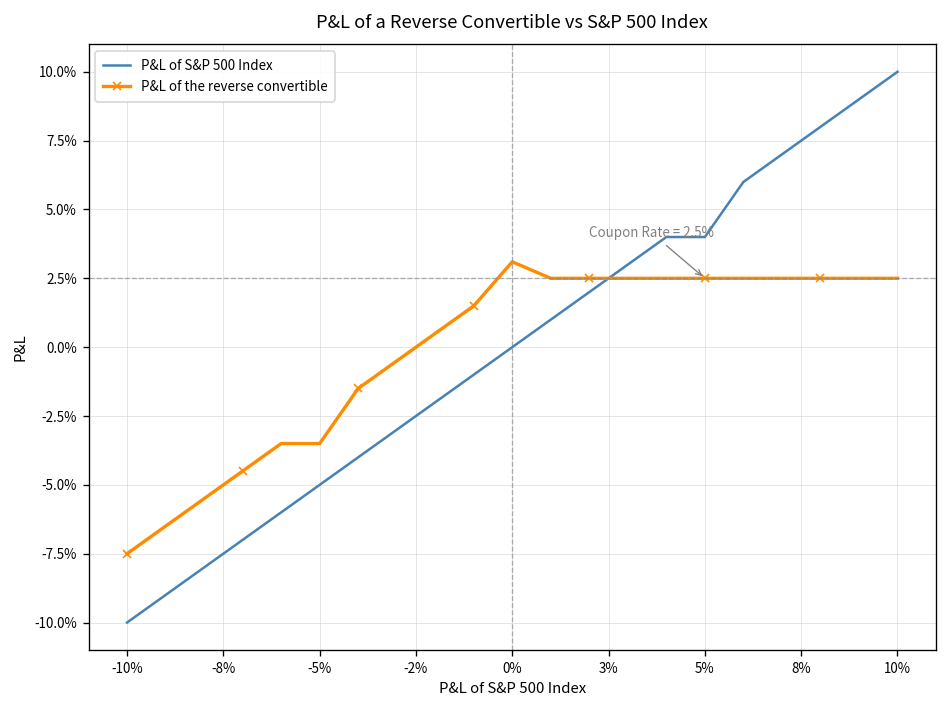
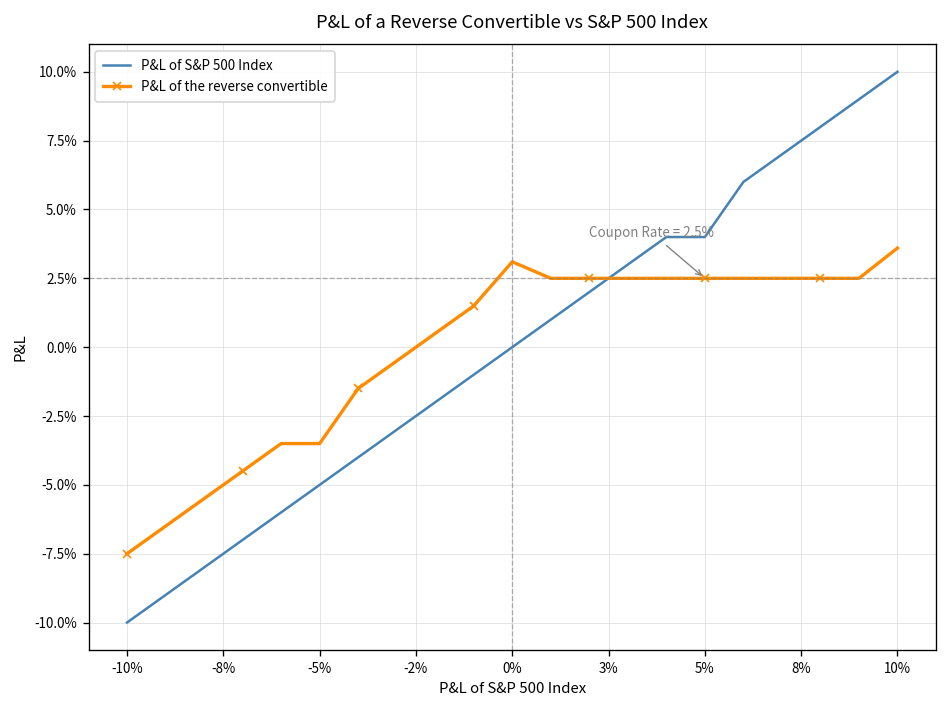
P&L of the reverse convertible, 10%: 2.5% -> 3.6%
